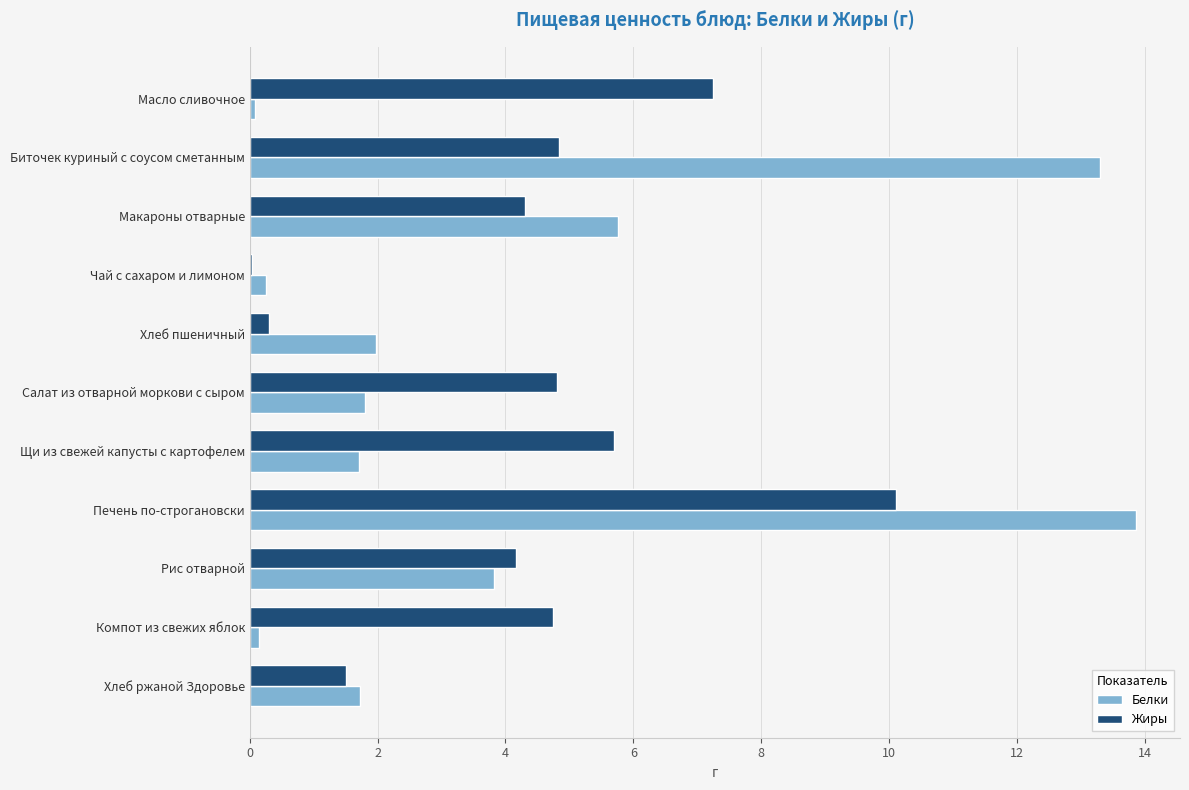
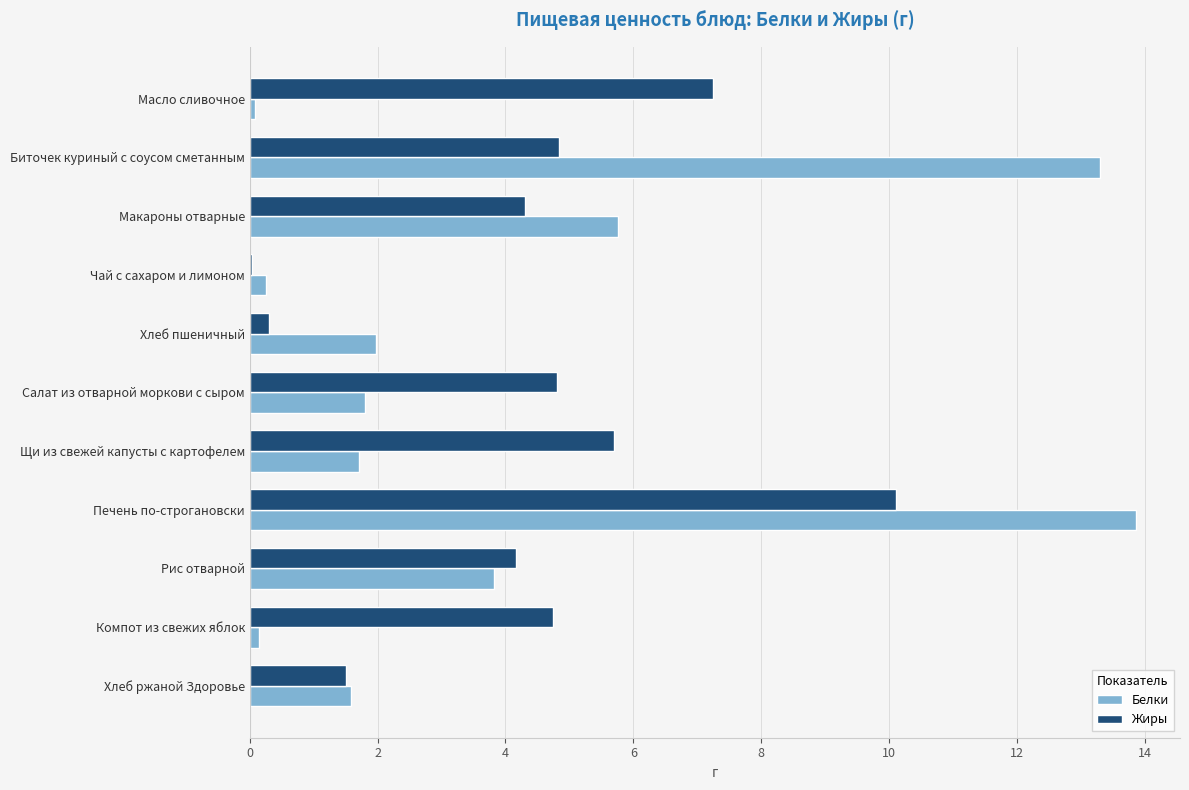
Белки, Хлеб ржаной Здоровье: 1.7 -> 1.6
